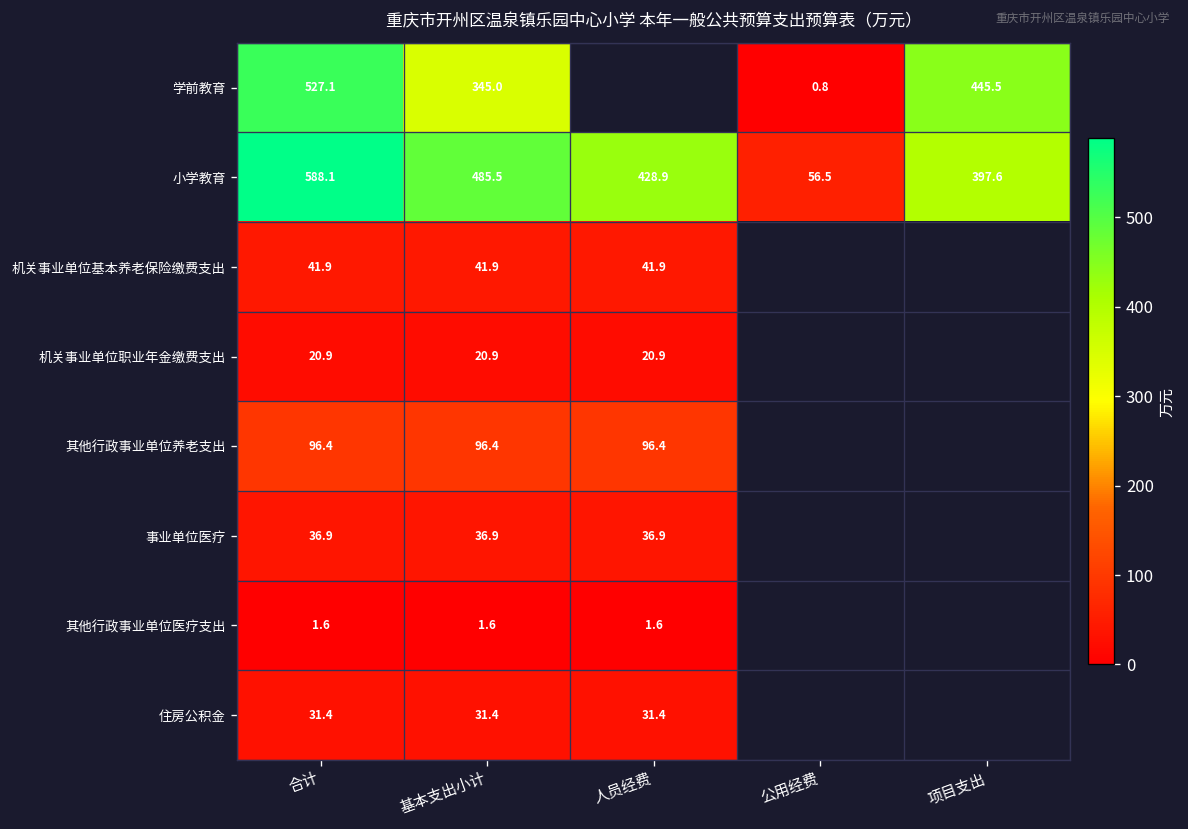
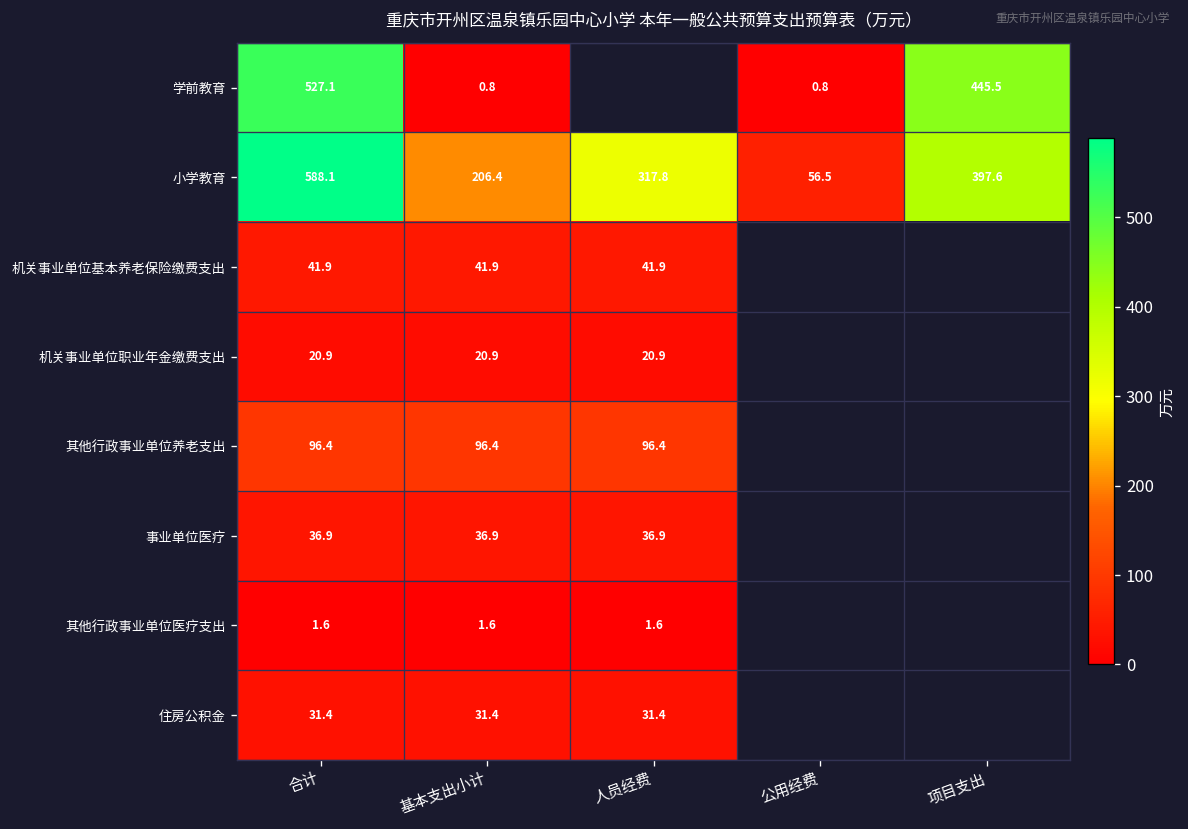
学前教育, 基本支出小计: 345.0 -> 0.8
小学教育, 基本支出小计: 485.5 -> 206.4
小学教育, 人员经费: 428.9 -> 317.8
